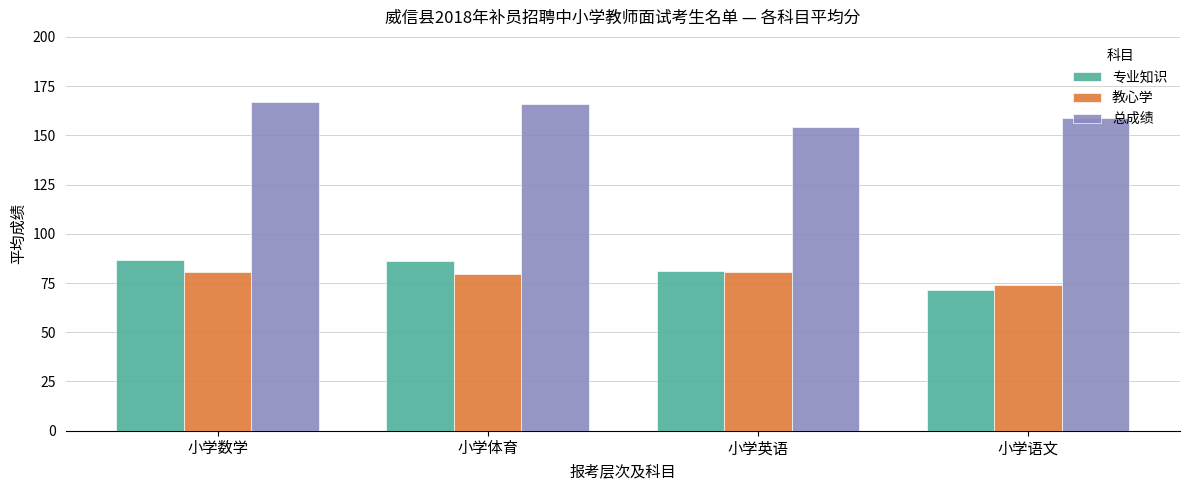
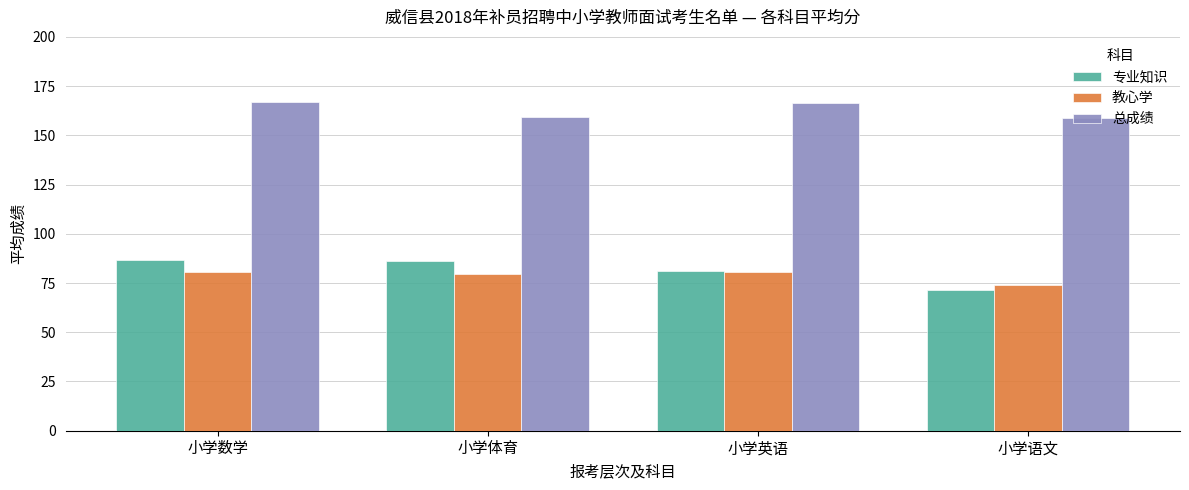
总成绩, 小学体育: 166 -> 159
总成绩, 小学英语: 154 -> 167
